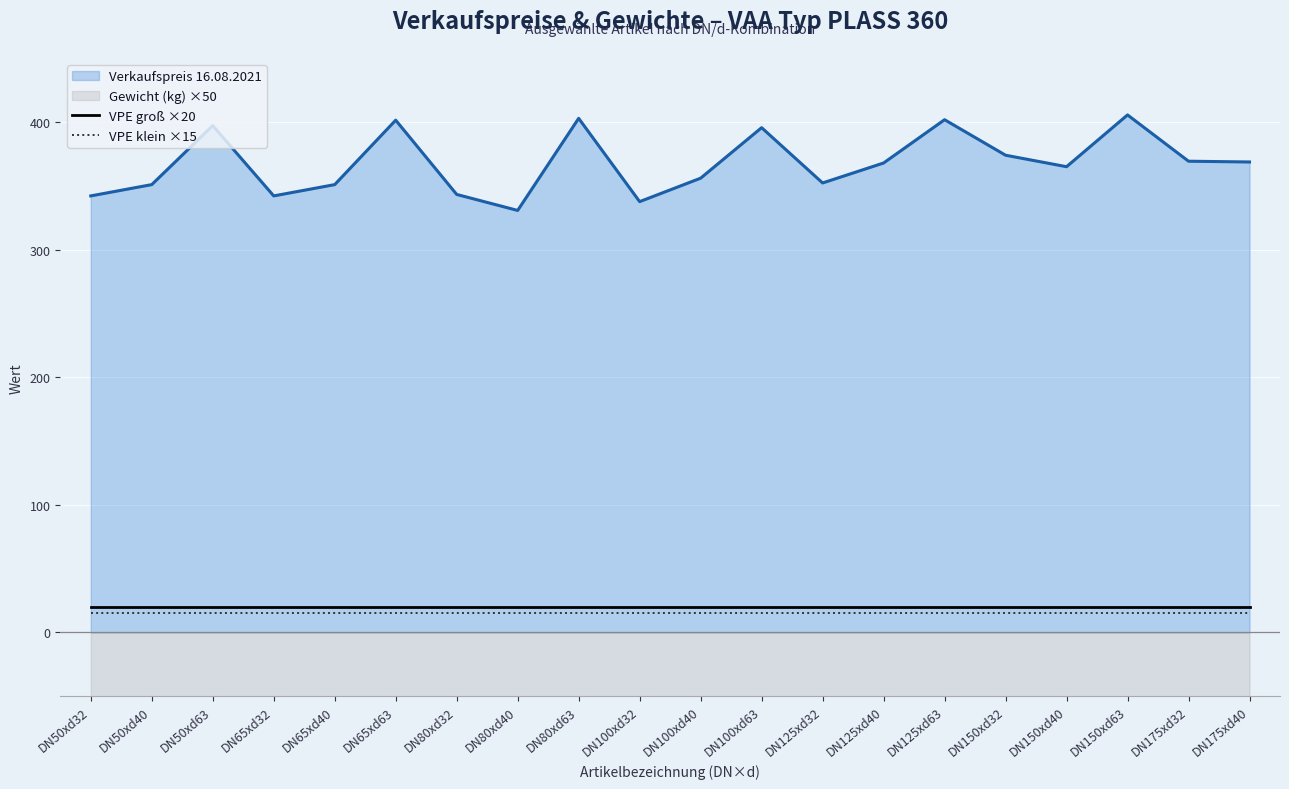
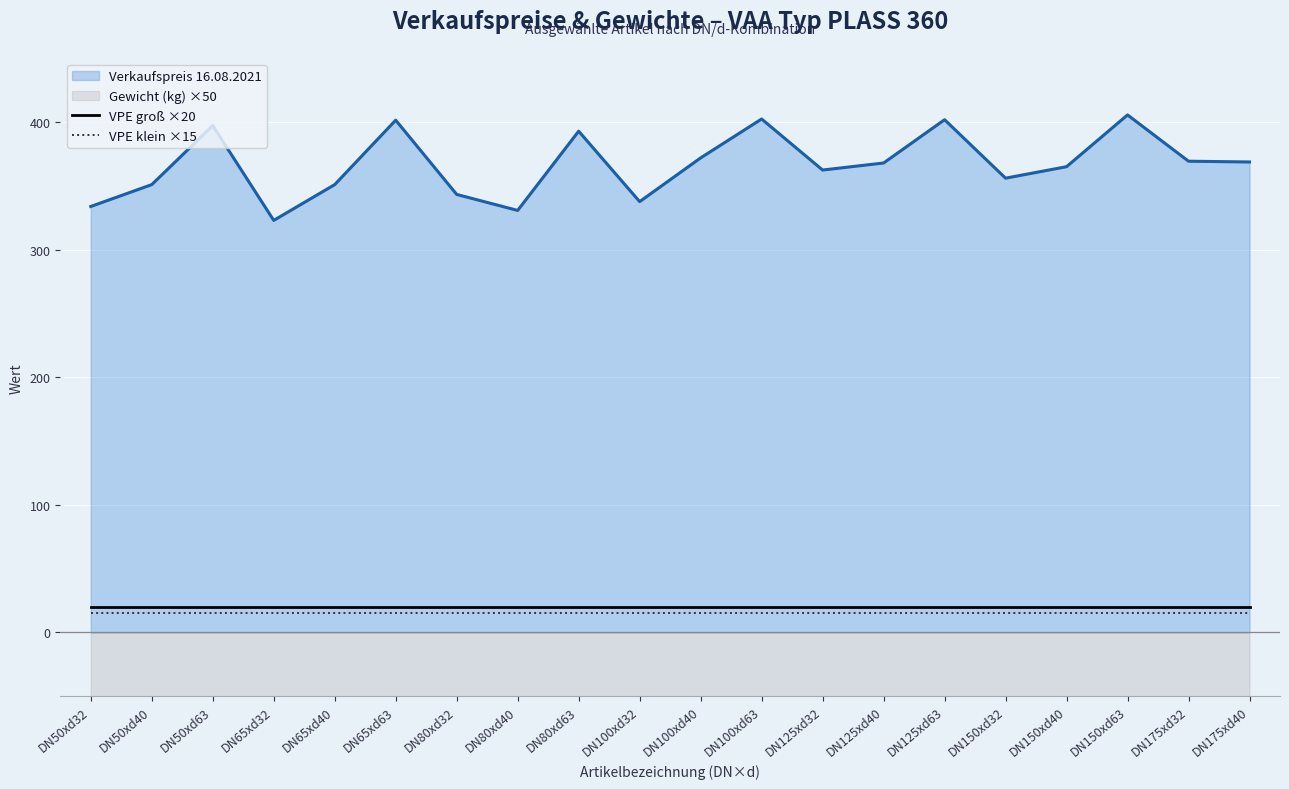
Verkaufspreis 16.08.2021, DN50xd32: 342 -> 334
Verkaufspreis 16.08.2021, DN65xd32: 342 -> 323
Verkaufspreis 16.08.2021, DN80xd63: 403 -> 393
Verkaufspreis 16.08.2021, DN100xd40: 356 -> 372
Verkaufspreis 16.08.2021, DN100xd63: 396 -> 403
Verkaufspreis 16.08.2021, DN125xd32: 352 -> 363
Verkaufspreis 16.08.2021, DN150xd32: 374 -> 356
